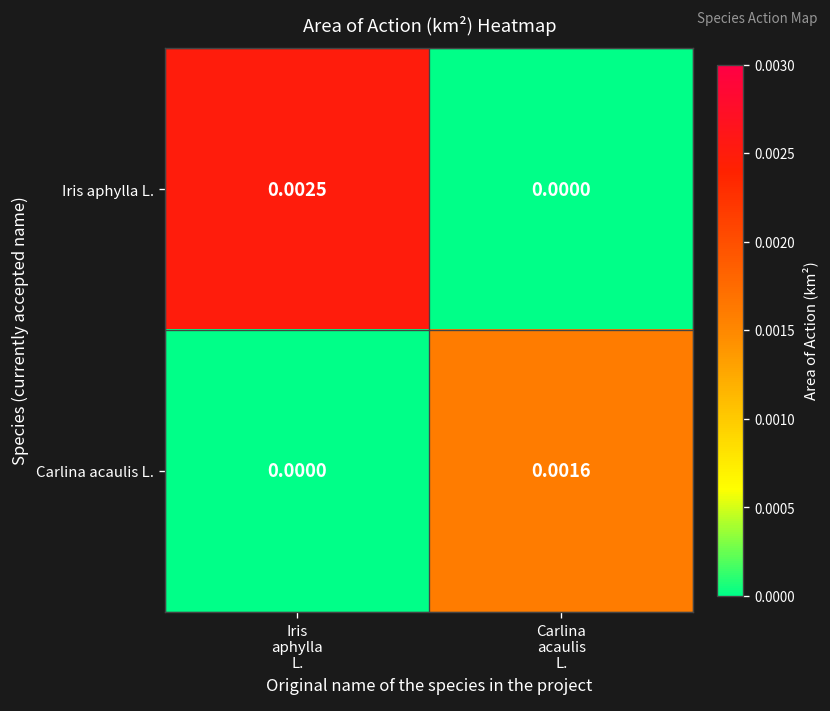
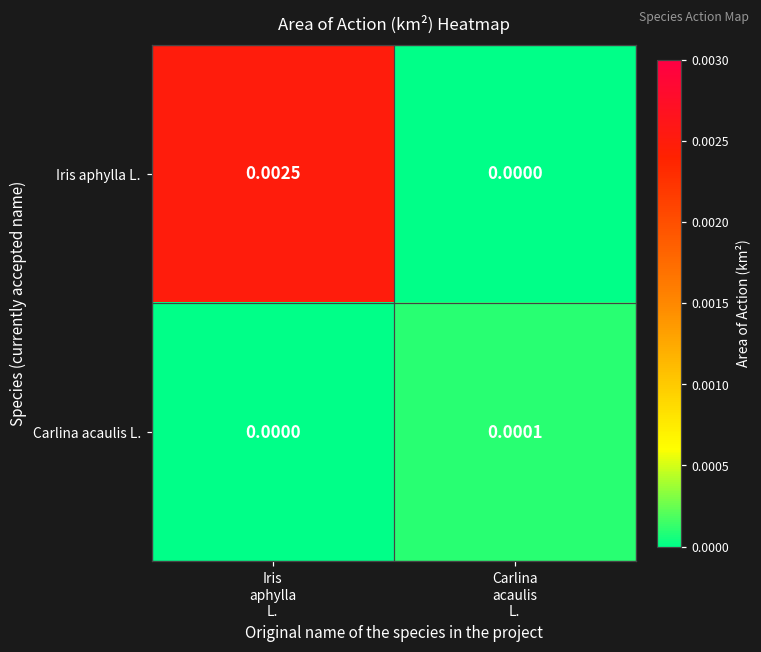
Carlina acaulis L., Carlina acaulis L.: 0.0016 -> 0.0001
